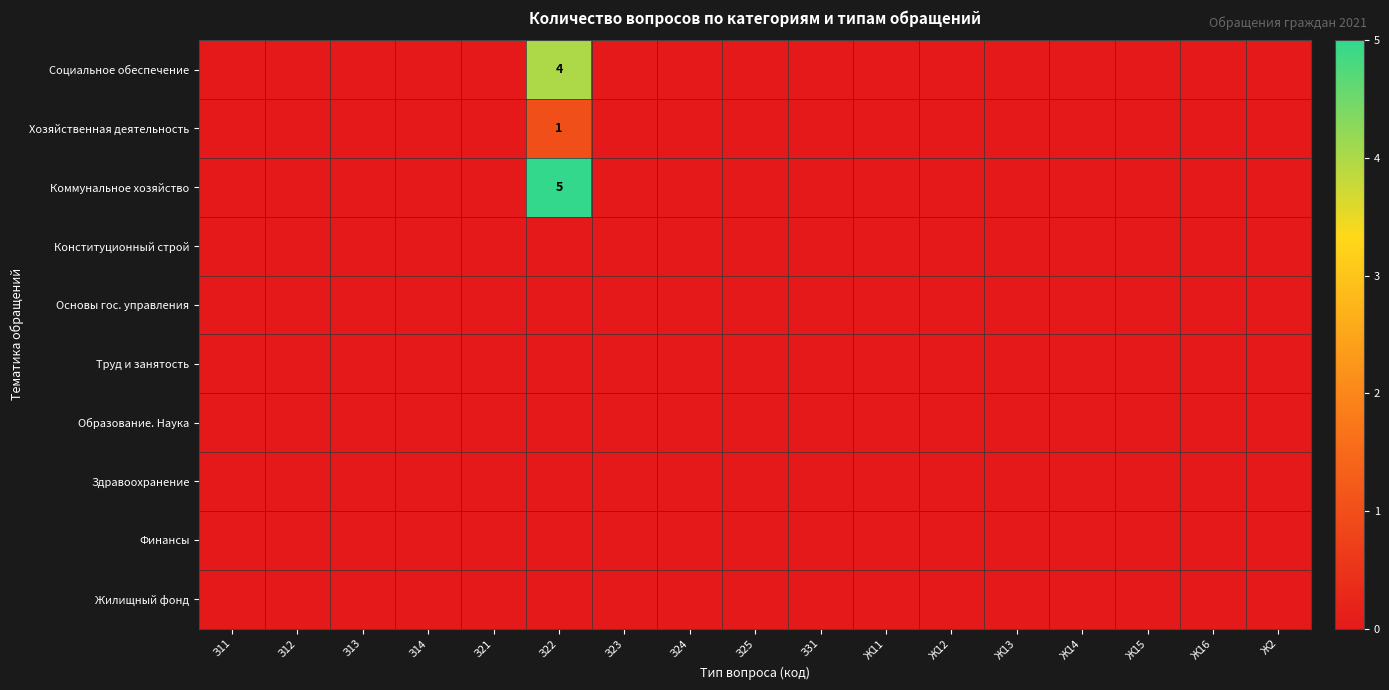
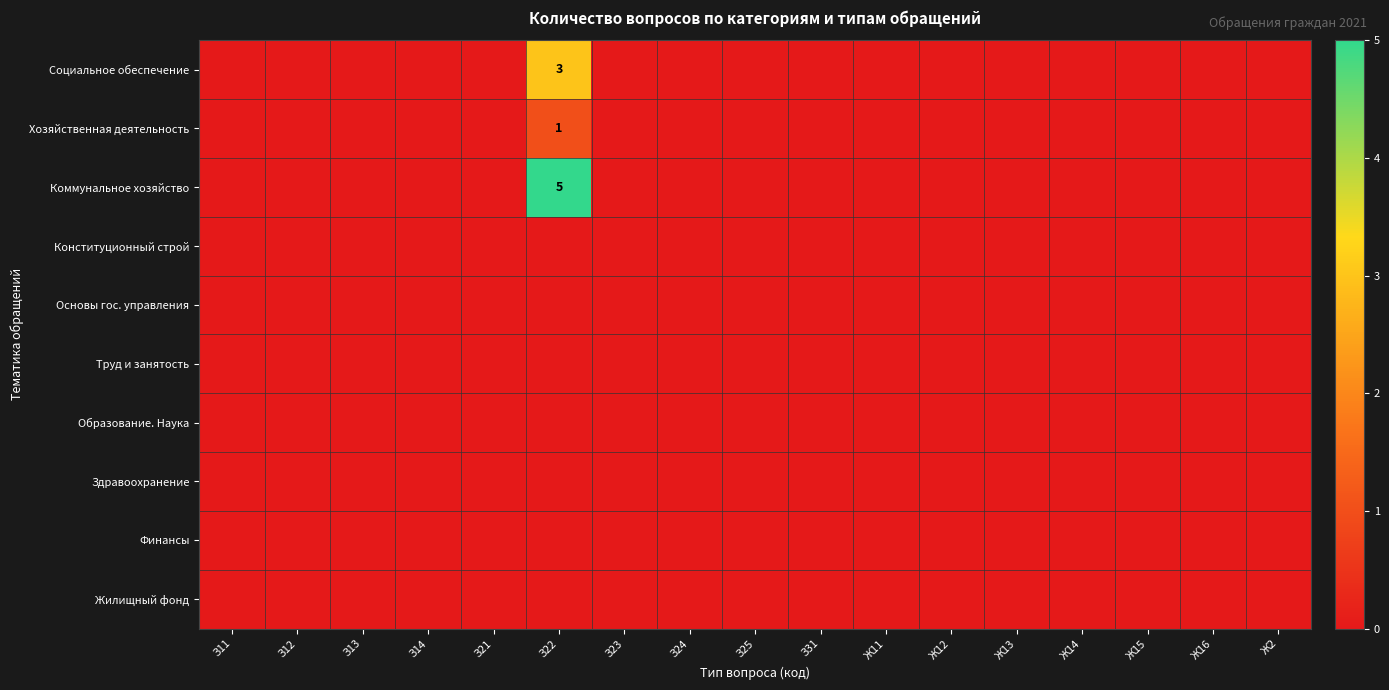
Социальное обеспечение, З22: 4 -> 3
